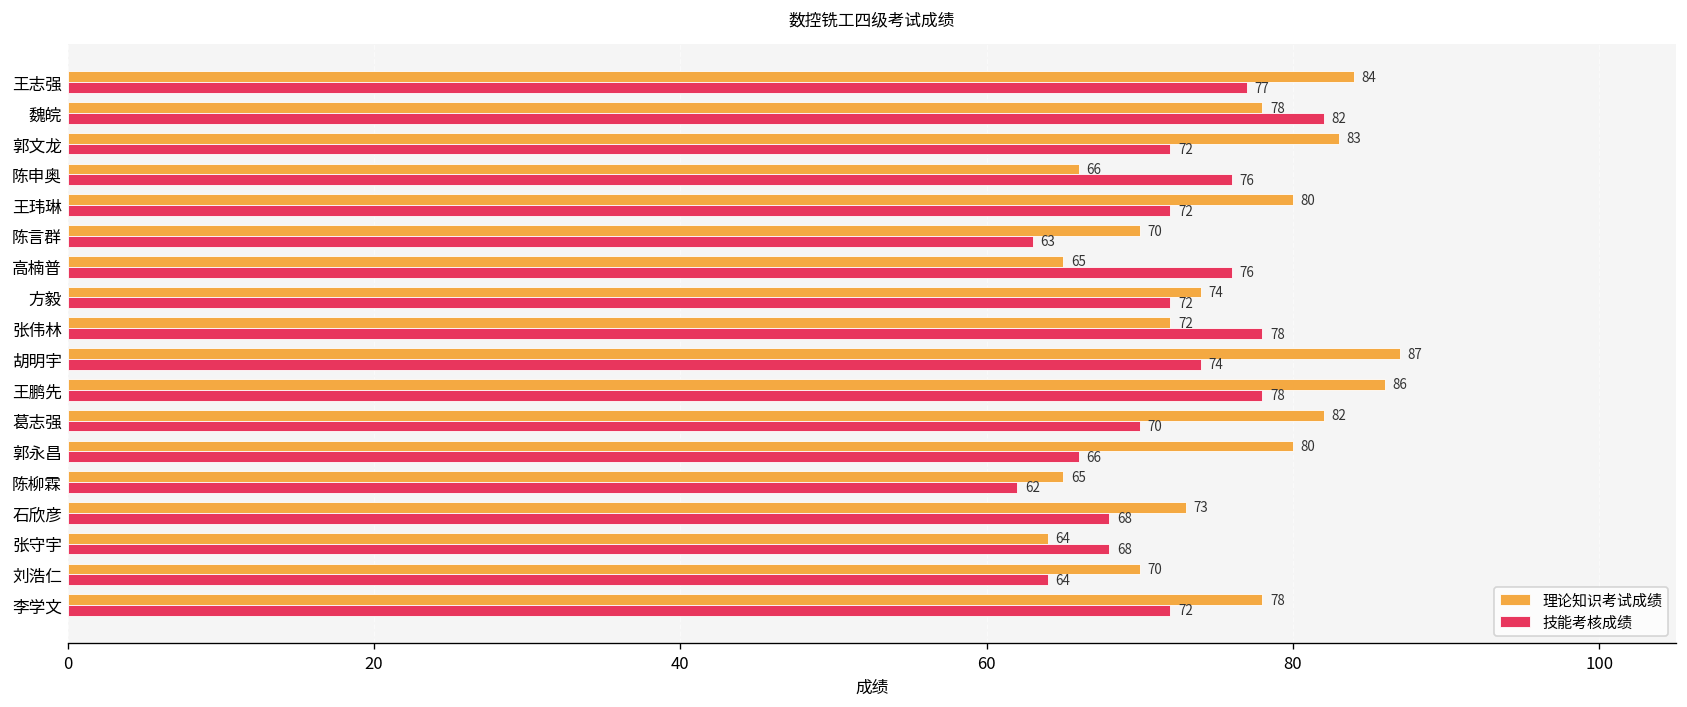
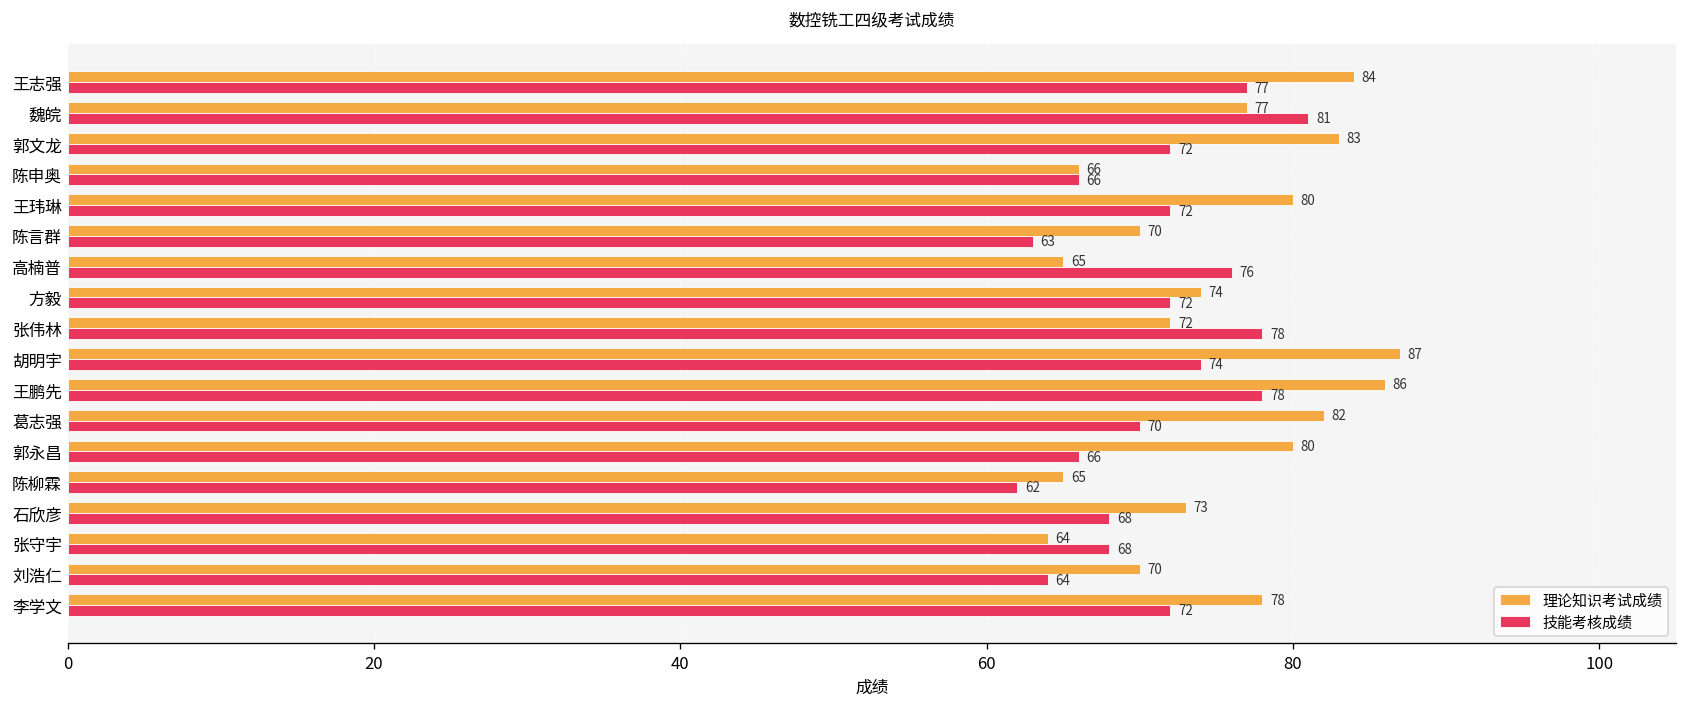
理论知识考试成绩, 魏皖: 78 -> 77
技能考核成绩, 魏皖: 82 -> 81
技能考核成绩, 陈申奥: 76 -> 66
